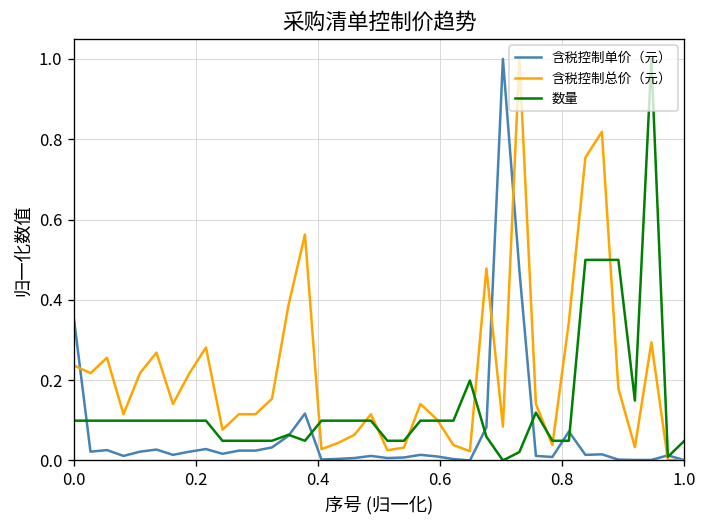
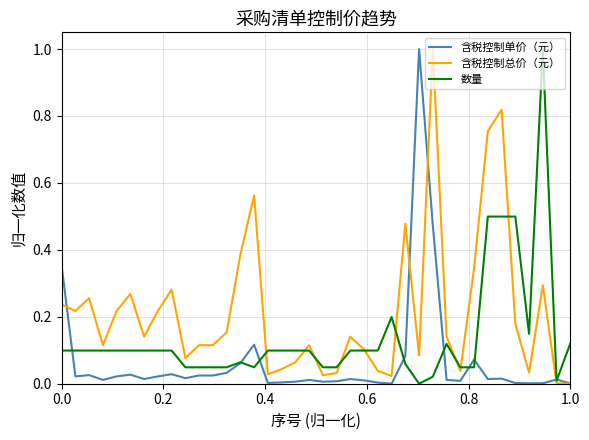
数量, 1.0: 0.05 -> 0.12
